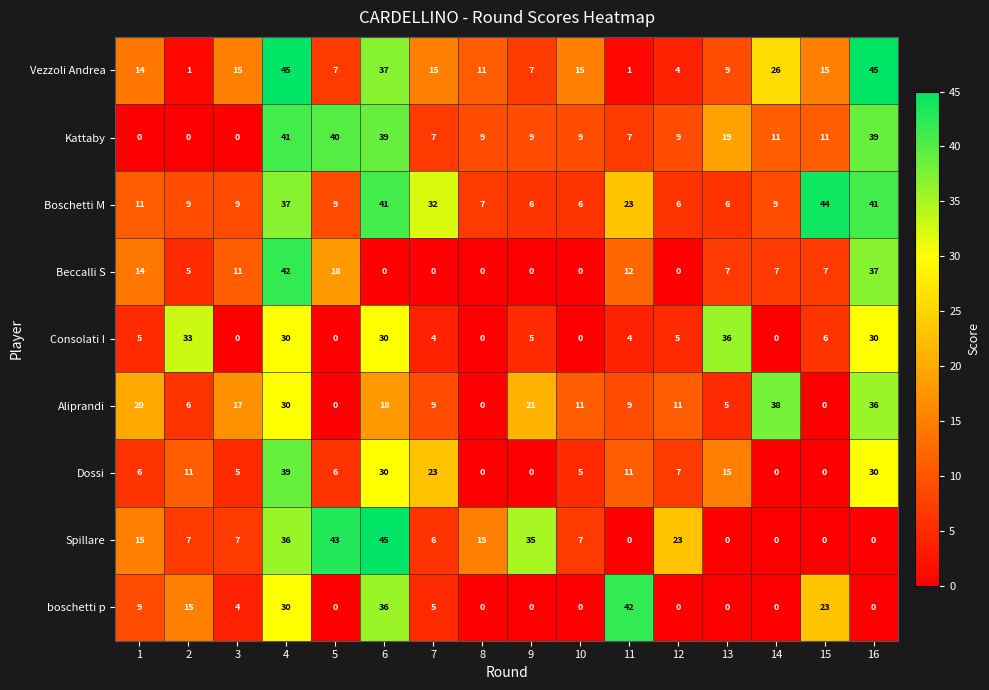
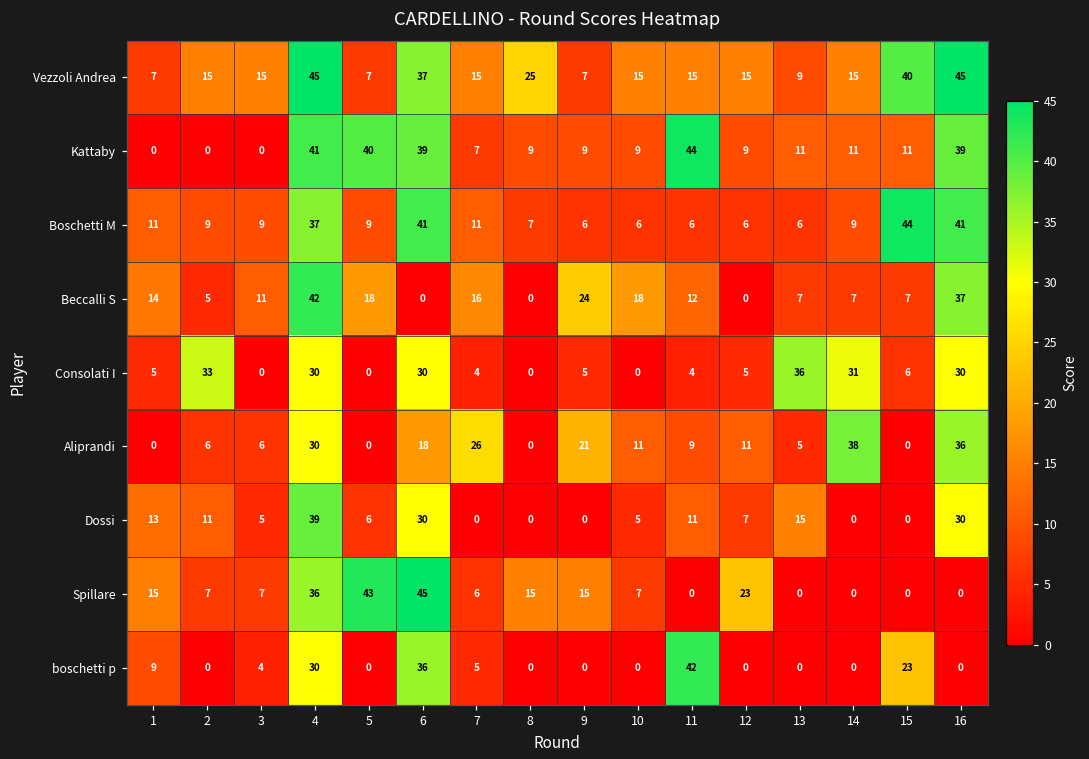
Vezzoli Andrea, 1: 14 -> 7
Vezzoli Andrea, 2: 1 -> 15
Vezzoli Andrea, 8: 11 -> 25
Vezzoli Andrea, 11: 1 -> 15
Vezzoli Andrea, 12: 4 -> 15
Vezzoli Andrea, 14: 26 -> 15
Vezzoli Andrea, 15: 15 -> 40
Kattaby, 11: 7 -> 44
Kattaby, 13: 19 -> 11
Boschetti M, 7: 32 -> 11
Boschetti M, 11: 23 -> 6
Beccalli S, 7: 0 -> 16
Beccalli S, 9: 0 -> 24
Beccalli S, 10: 0 -> 18
Consolati I, 14: 0 -> 31
Aliprandi, 1: 20 -> 0
Aliprandi, 3: 17 -> 6
Aliprandi, 7: 9 -> 26
Dossi, 1: 6 -> 13
Dossi, 7: 23 -> 0
Spillare, 9: 35 -> 15
boschetti p, 2: 15 -> 0
